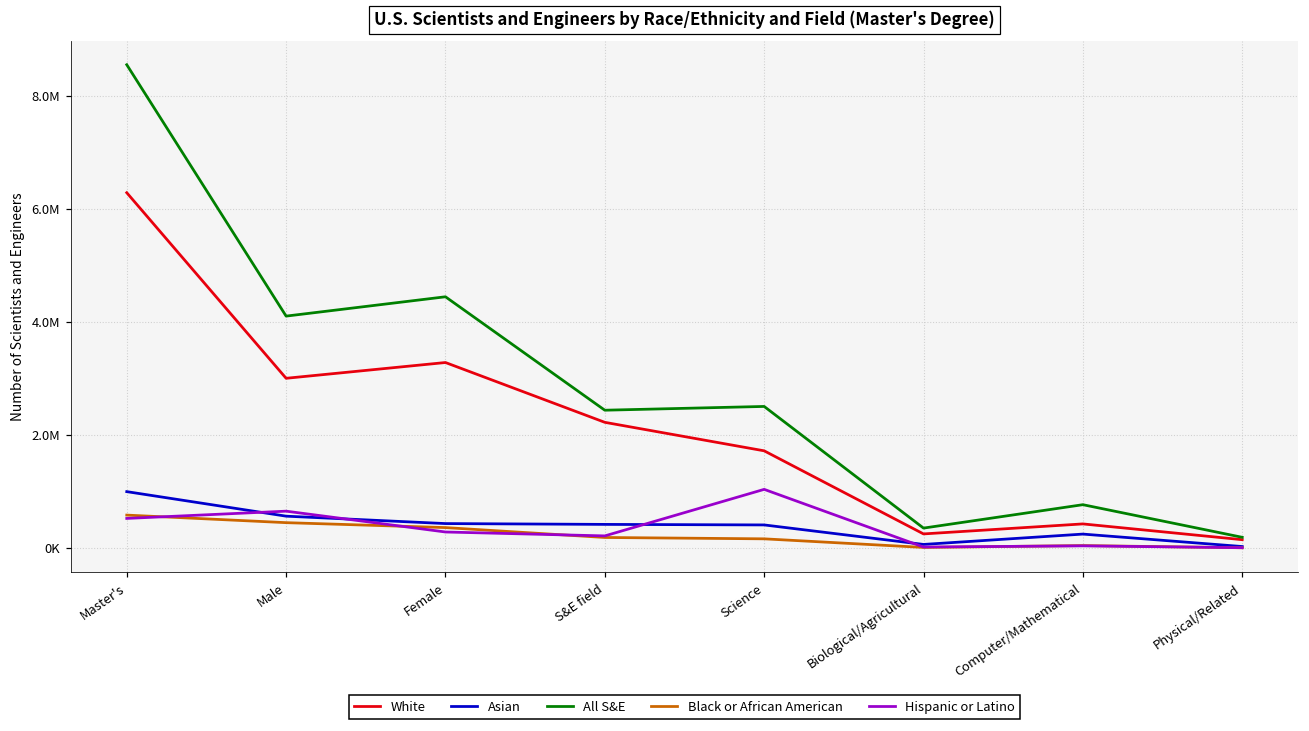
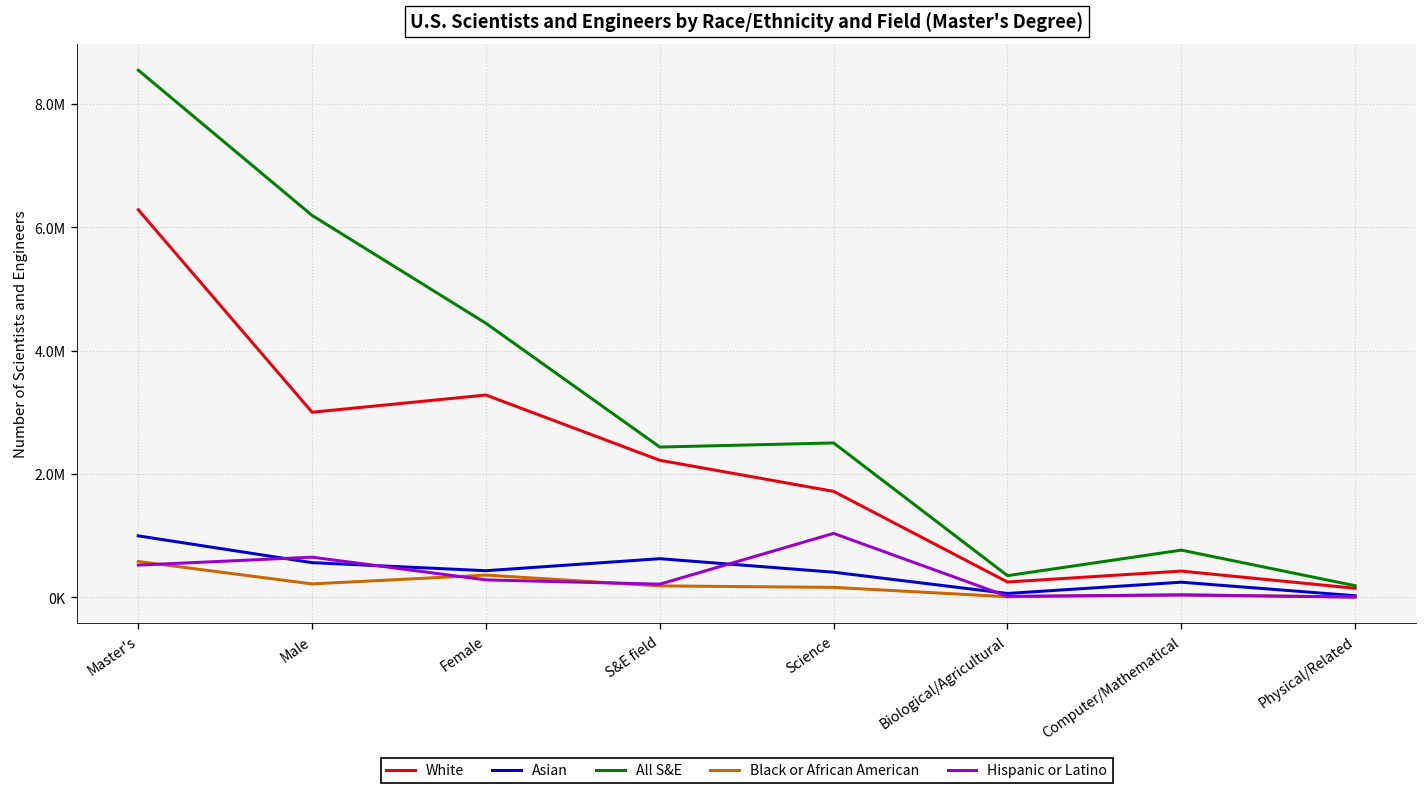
All S&E, Male: 4100000 -> 6200000
Black or African American, Male: 500000 -> 200000
Asian, S&E field: 400000 -> 600000
